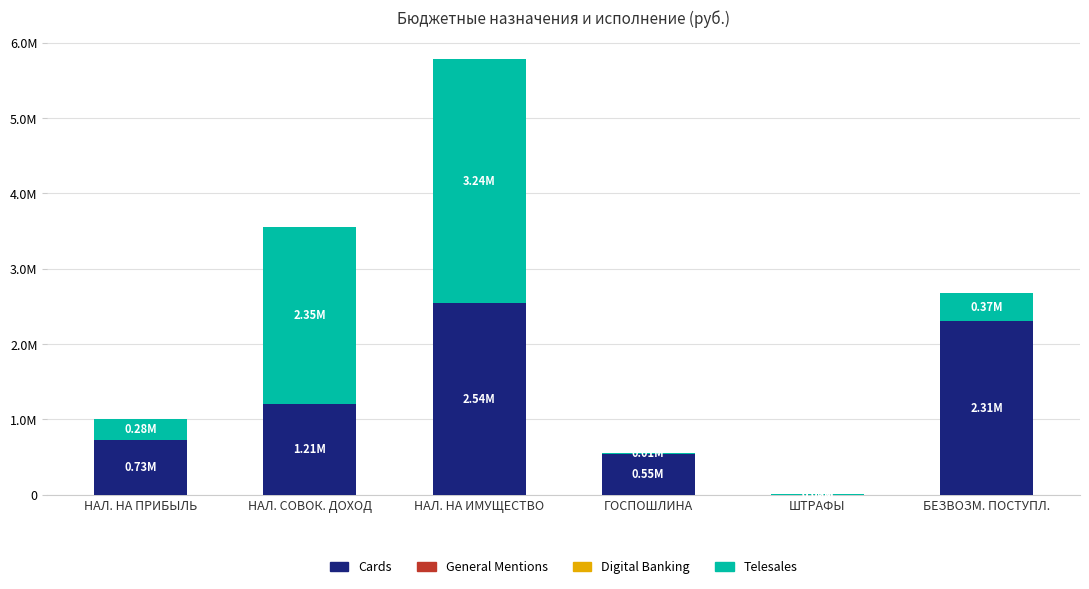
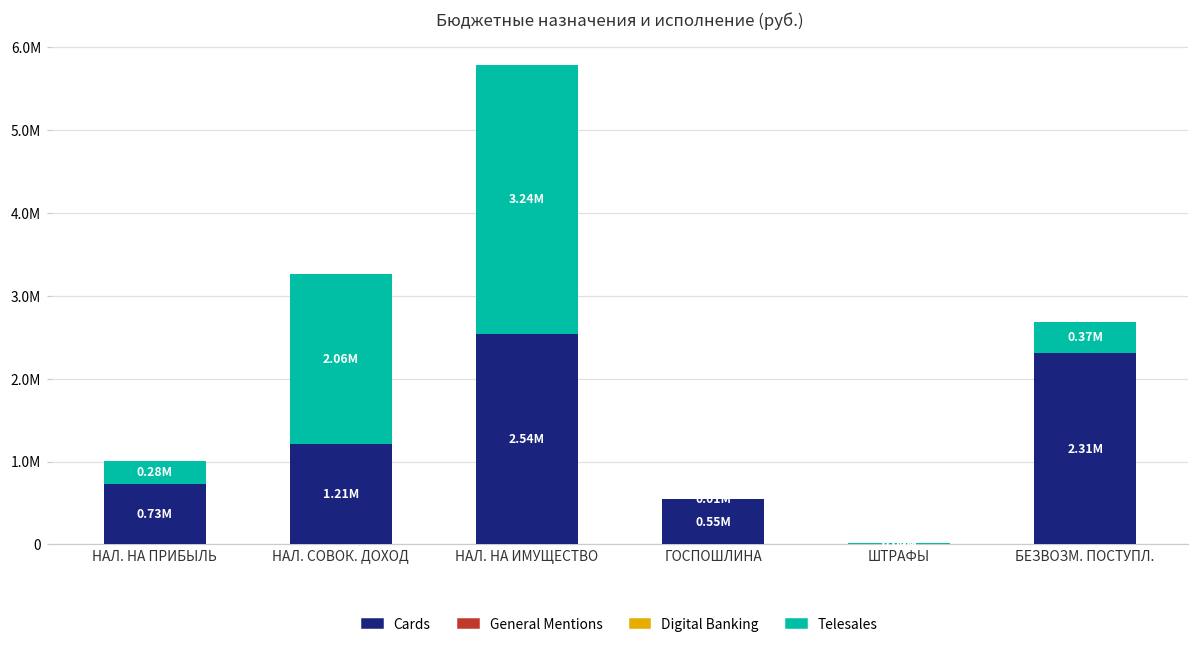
Telesales, НАЛ. СОВОК. ДОХОД: 2.35M -> 2.06M
